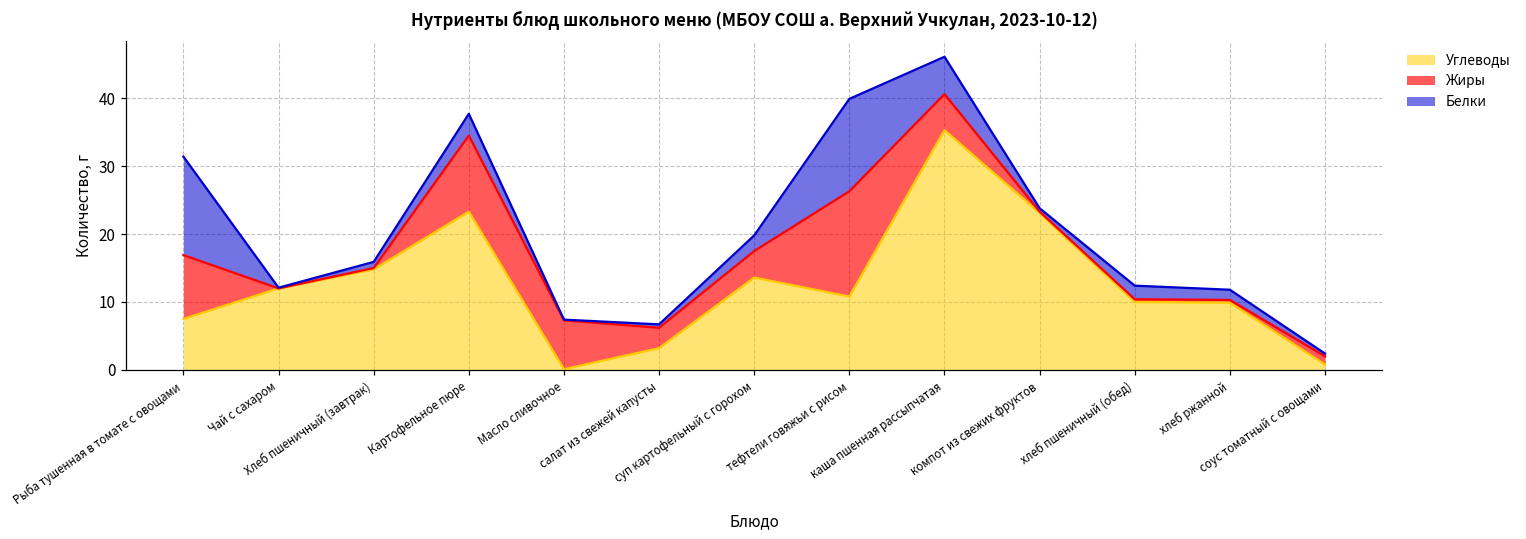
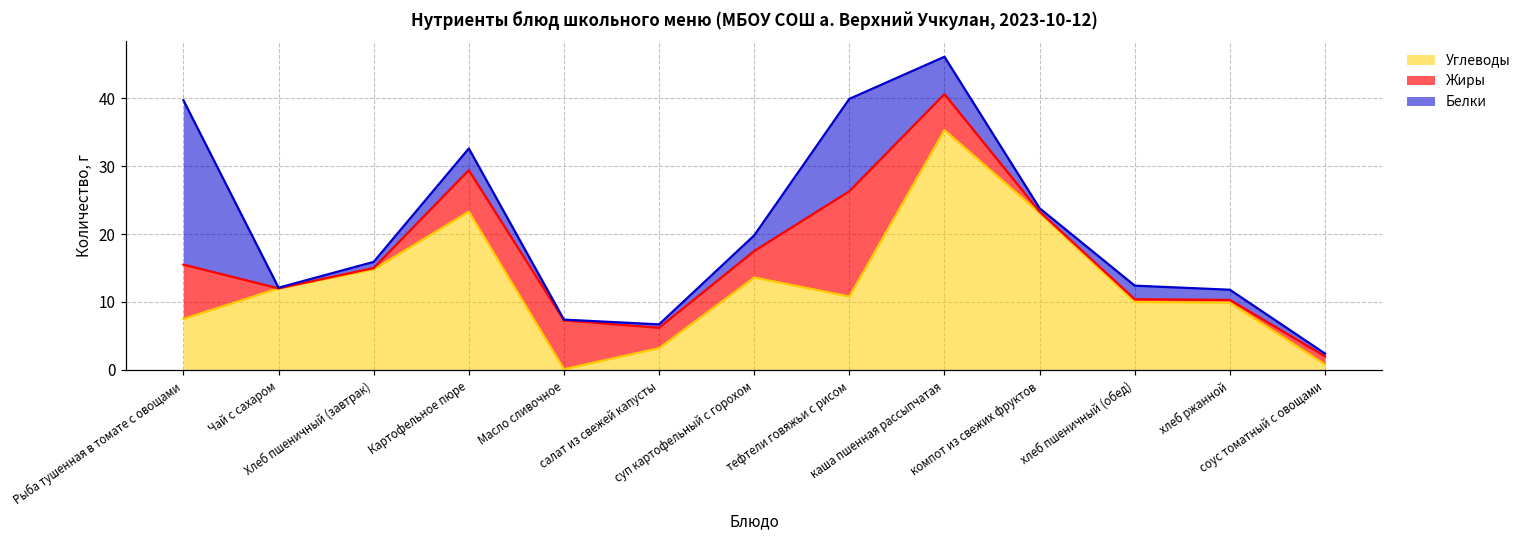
Жиры, Рыба тушенная в томате с овощами: 9 -> 8
Белки, Рыба тушенная в томате с овощами: 15 -> 24
Жиры, Картофельное пюре: 11 -> 6
